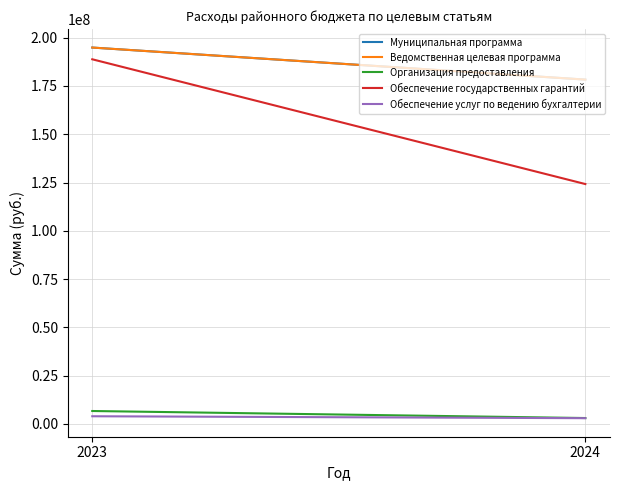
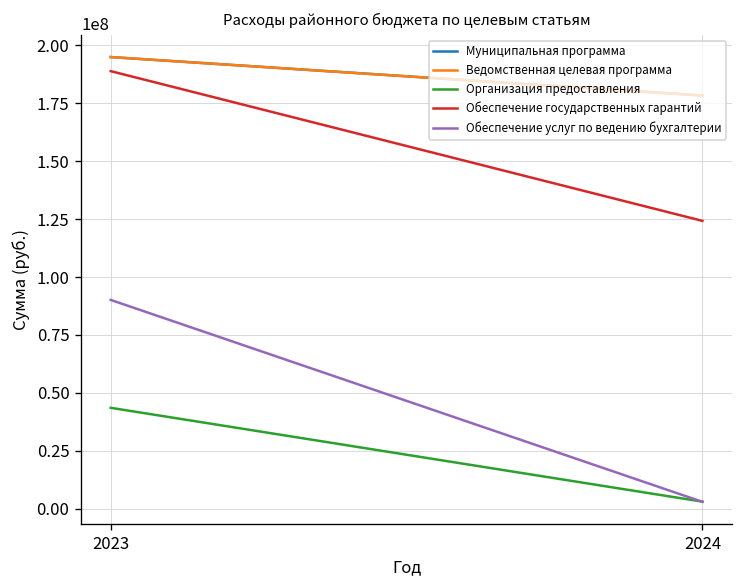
Организация предоставления, 2023: 7000000 -> 44000000
Обеспечение услуг по ведению бухгалтерии, 2023: 4000000 -> 90000000
